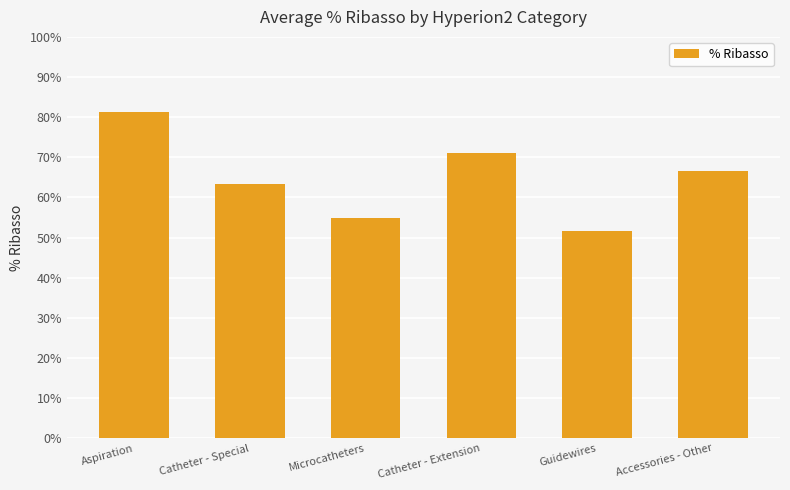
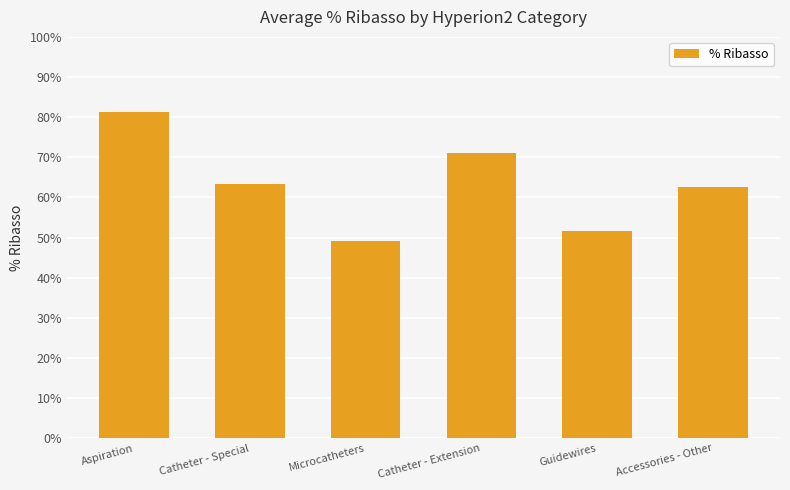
Microcatheters: 55% -> 49%
Accessories - Other: 67% -> 63%
